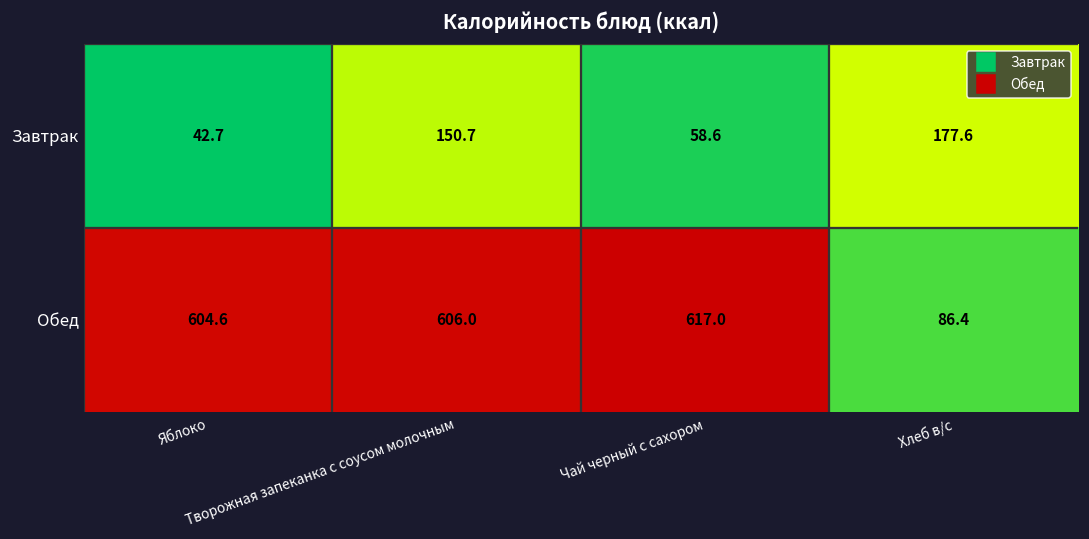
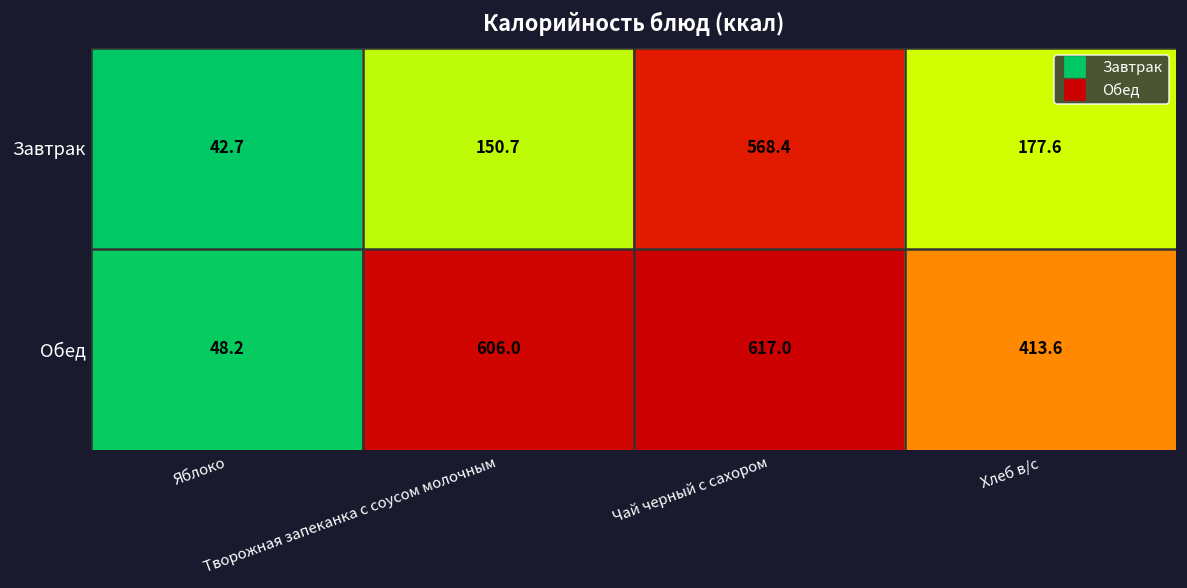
Завтрак, Чай черный с сахором: 58.6 -> 568.4
Обед, Яблоко: 604.6 -> 48.2
Обед, Хлеб в/с: 86.4 -> 413.6
